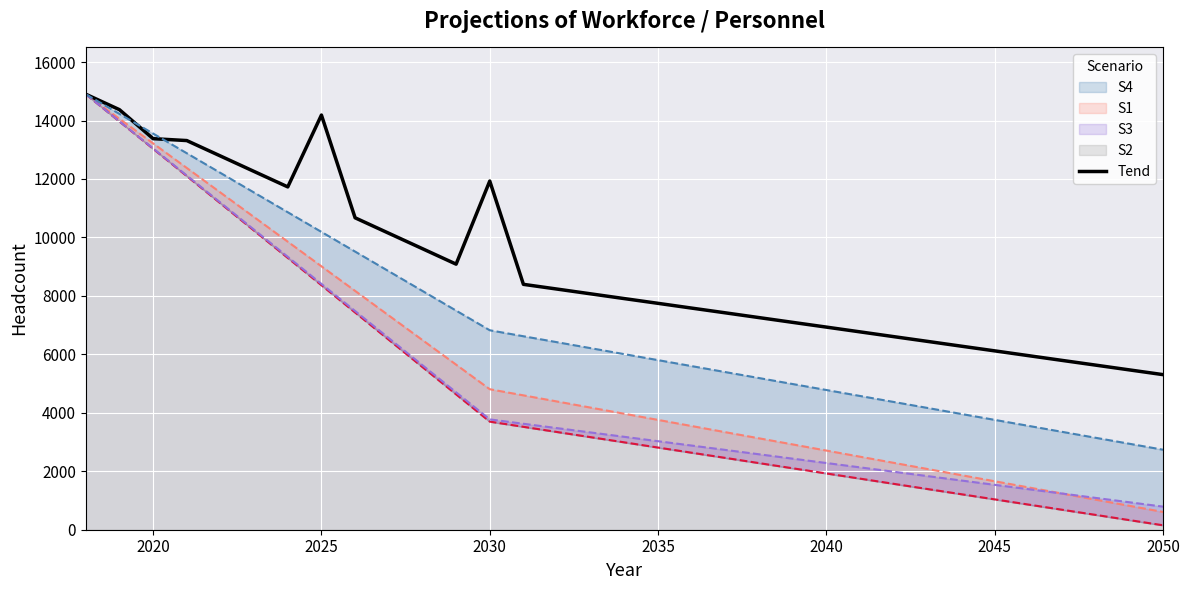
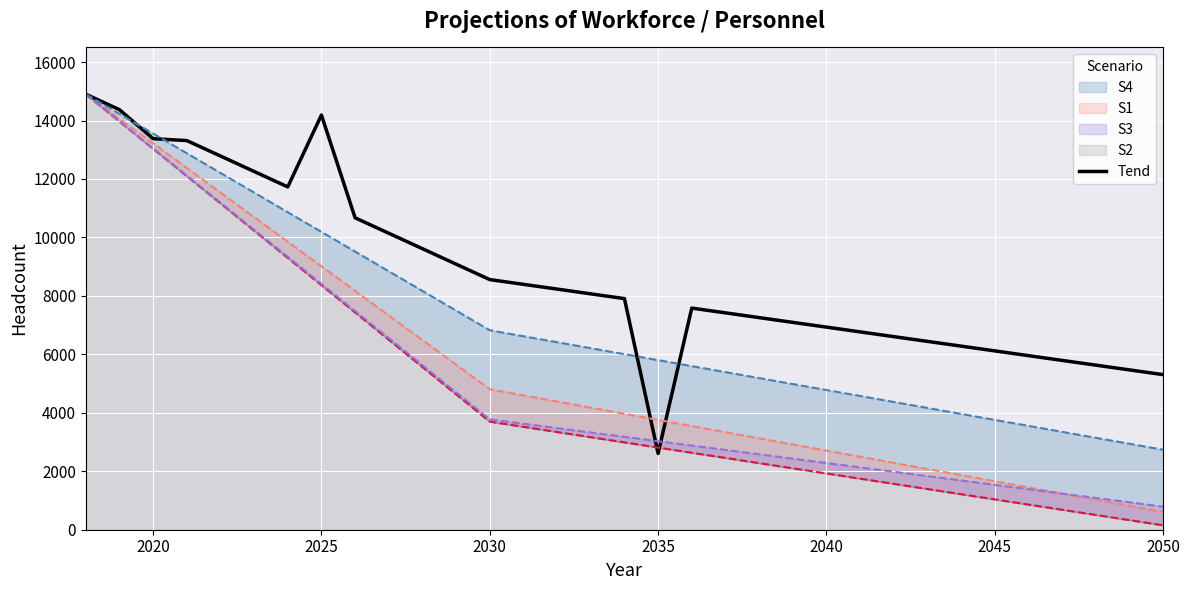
Tend, 2030: 11900 -> 8600
Tend, 2035: 7700 -> 2600
